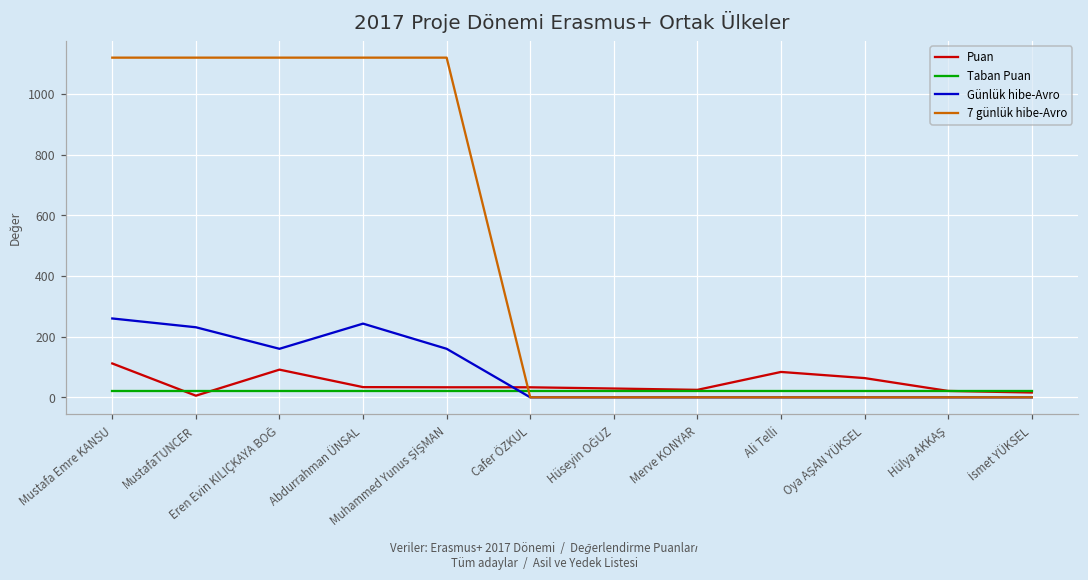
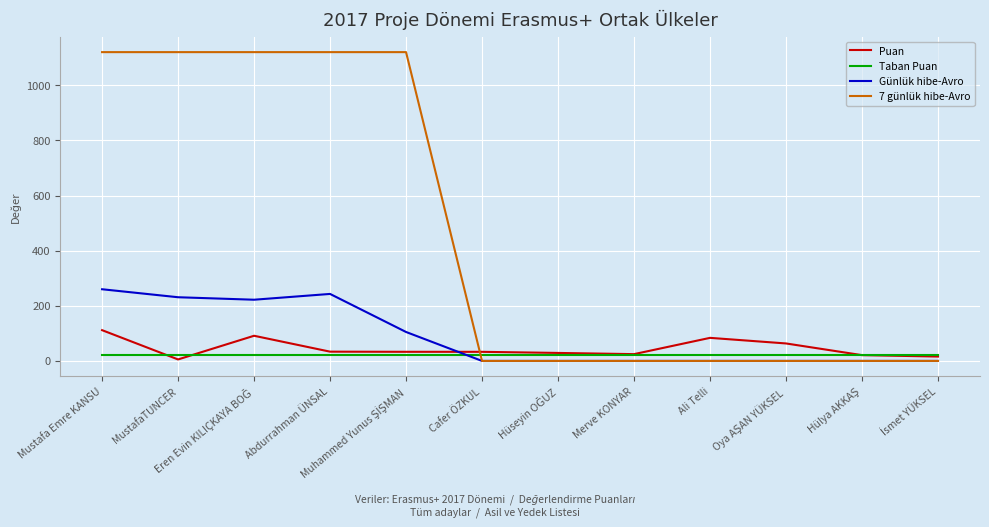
Günlük hibe-Avro, Eren Evin KILIÇKAYA BOĞ: 160 -> 220
Günlük hibe-Avro, Muhammed Yunus ŞİŞMAN: 160 -> 110
